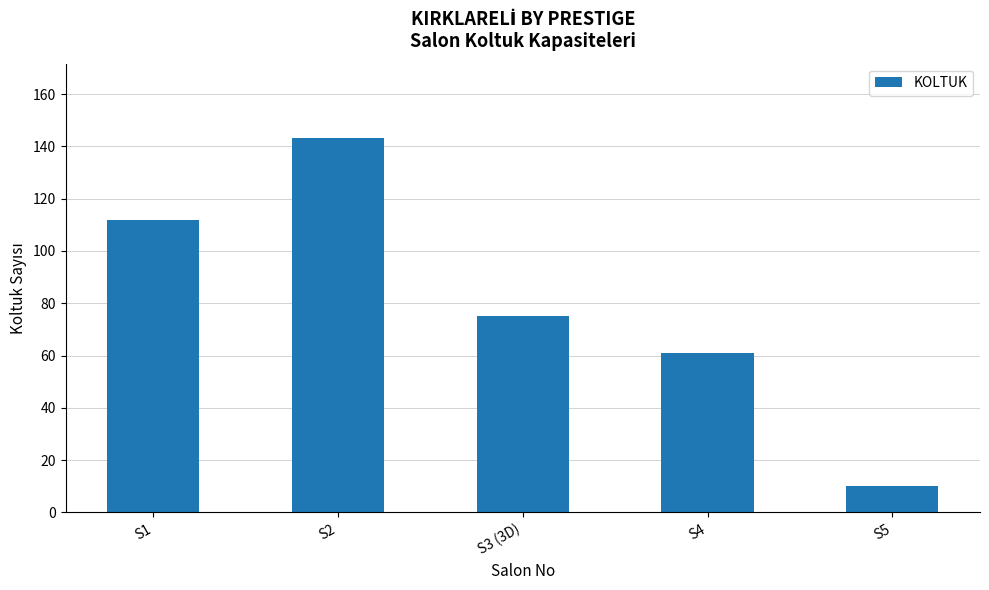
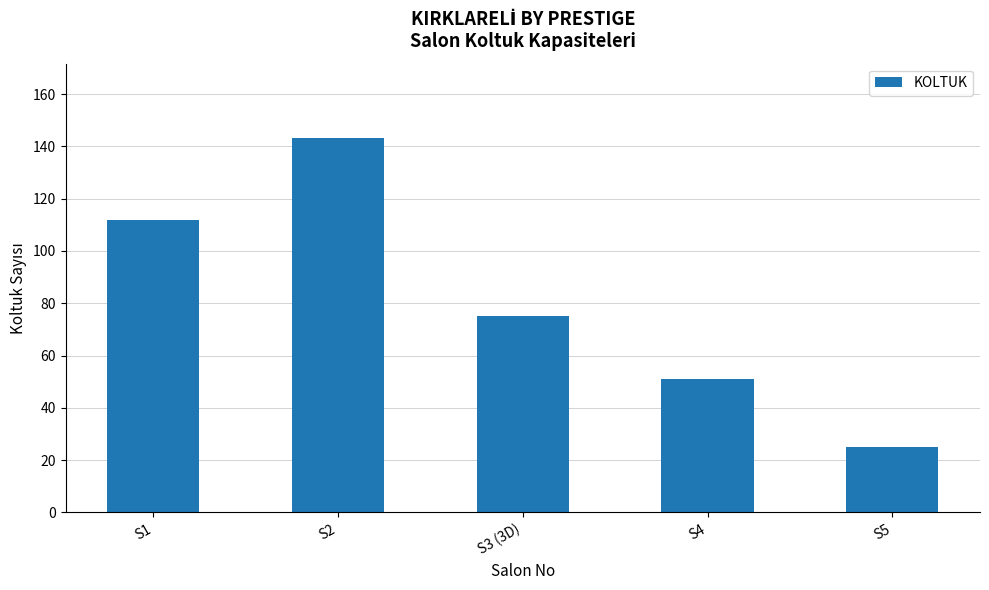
S4: 61 -> 51
S5: 10 -> 25
